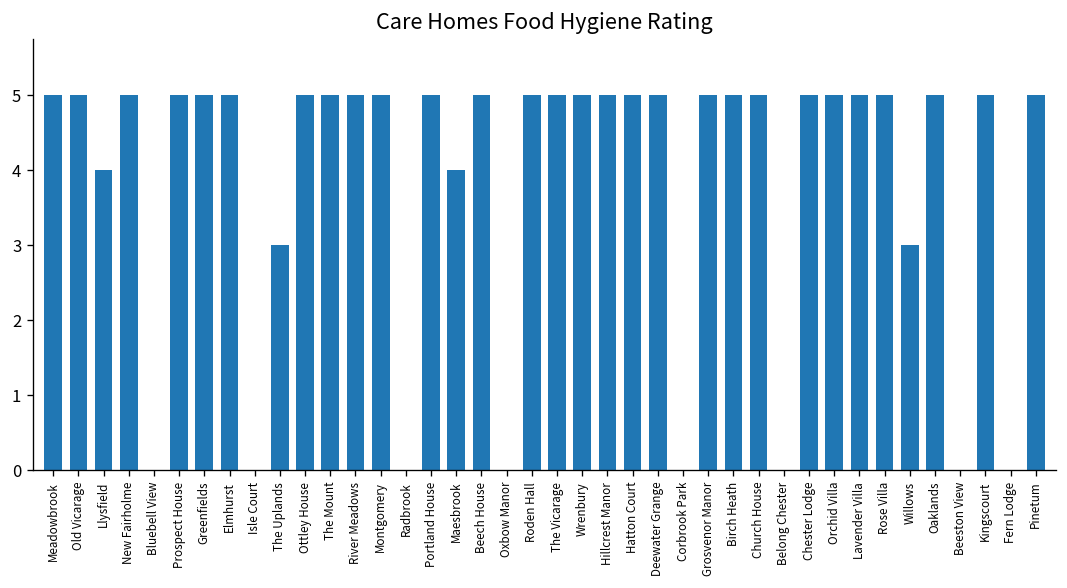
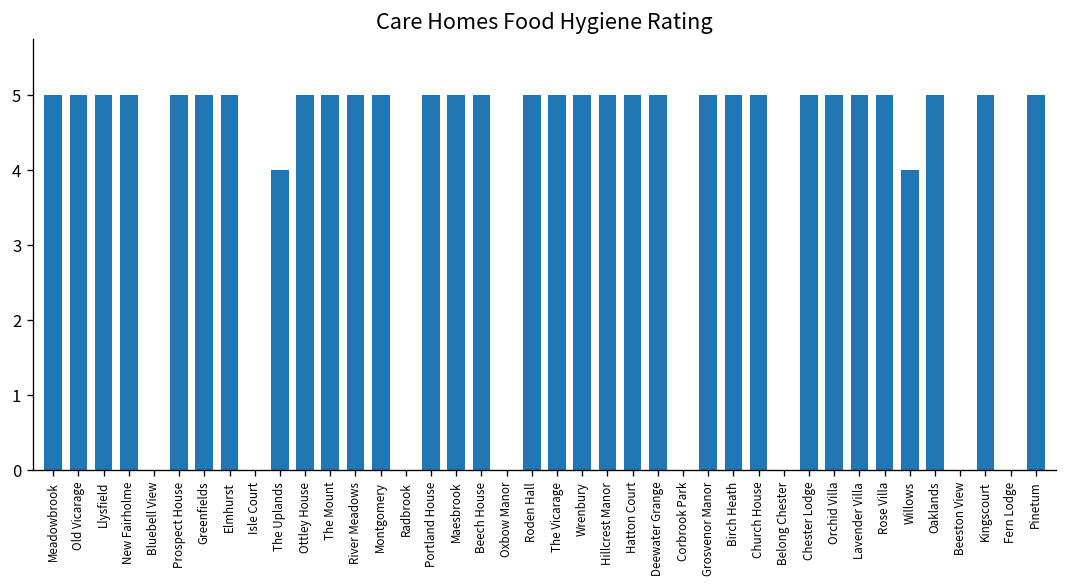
Llysfield: 4 -> 5
The Uplands: 3 -> 4
Maesbrook: 4 -> 5
Willows: 3 -> 4
